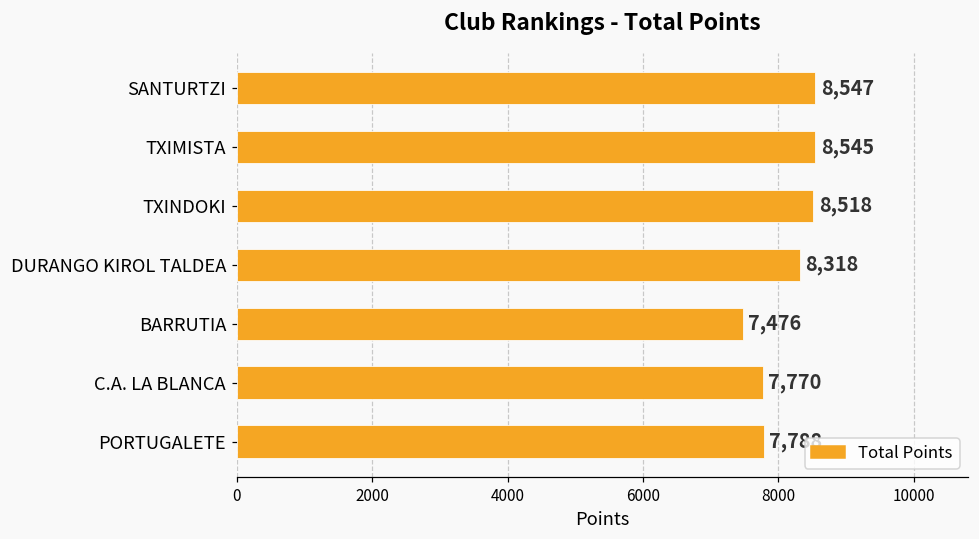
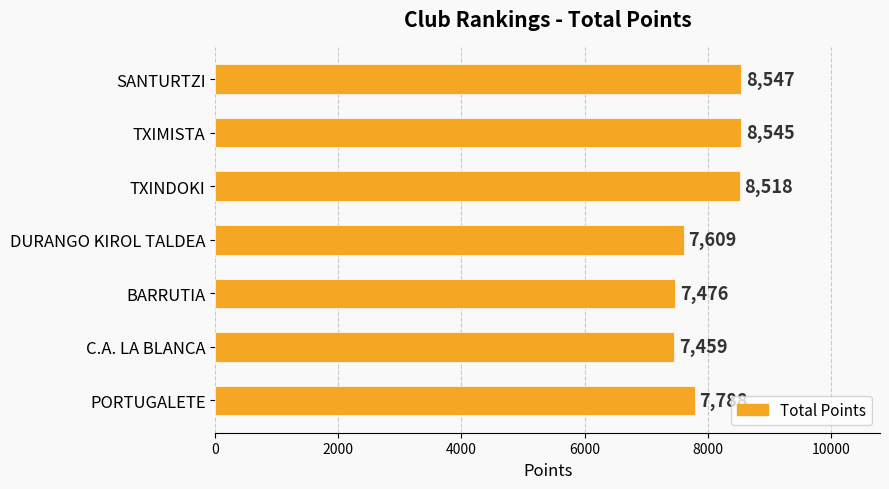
DURANGO KIROL TALDEA: 8,318 -> 7,609
C.A. LA BLANCA: 7,770 -> 7,459
